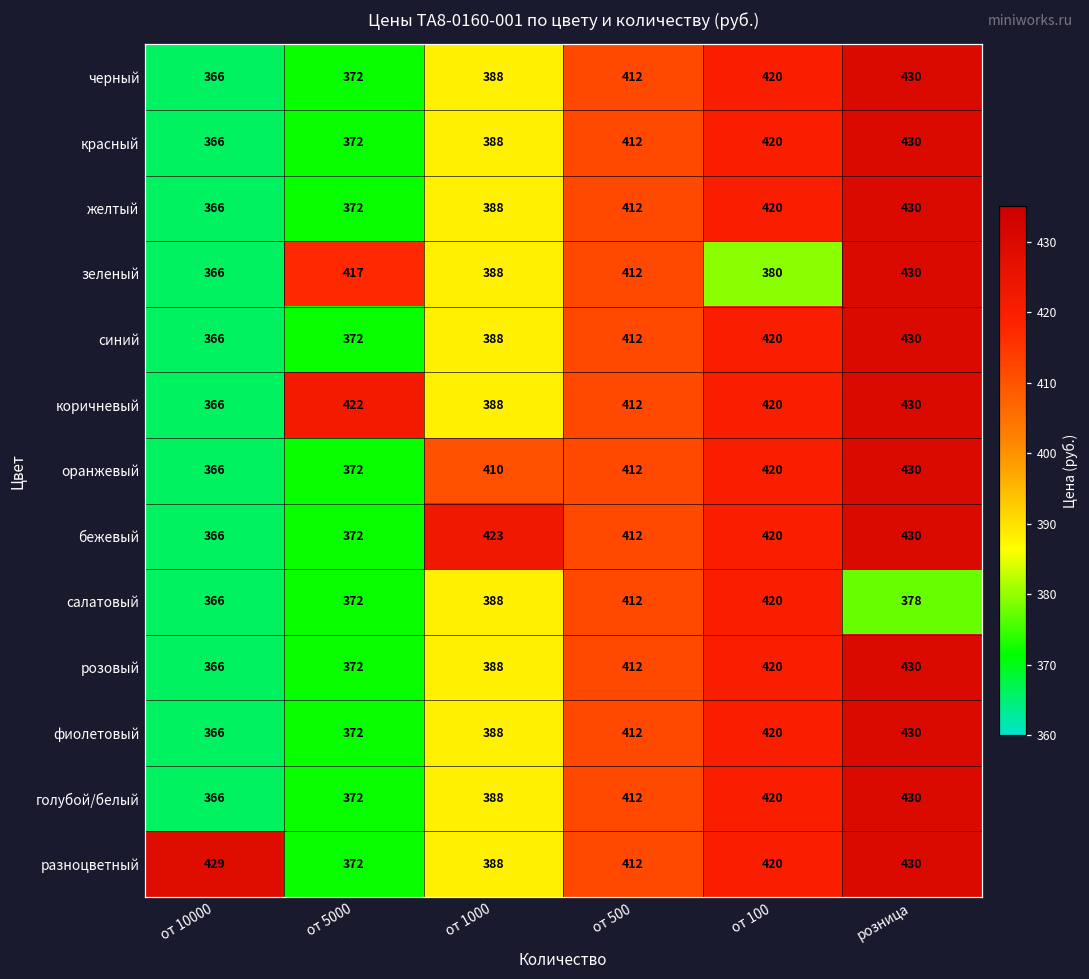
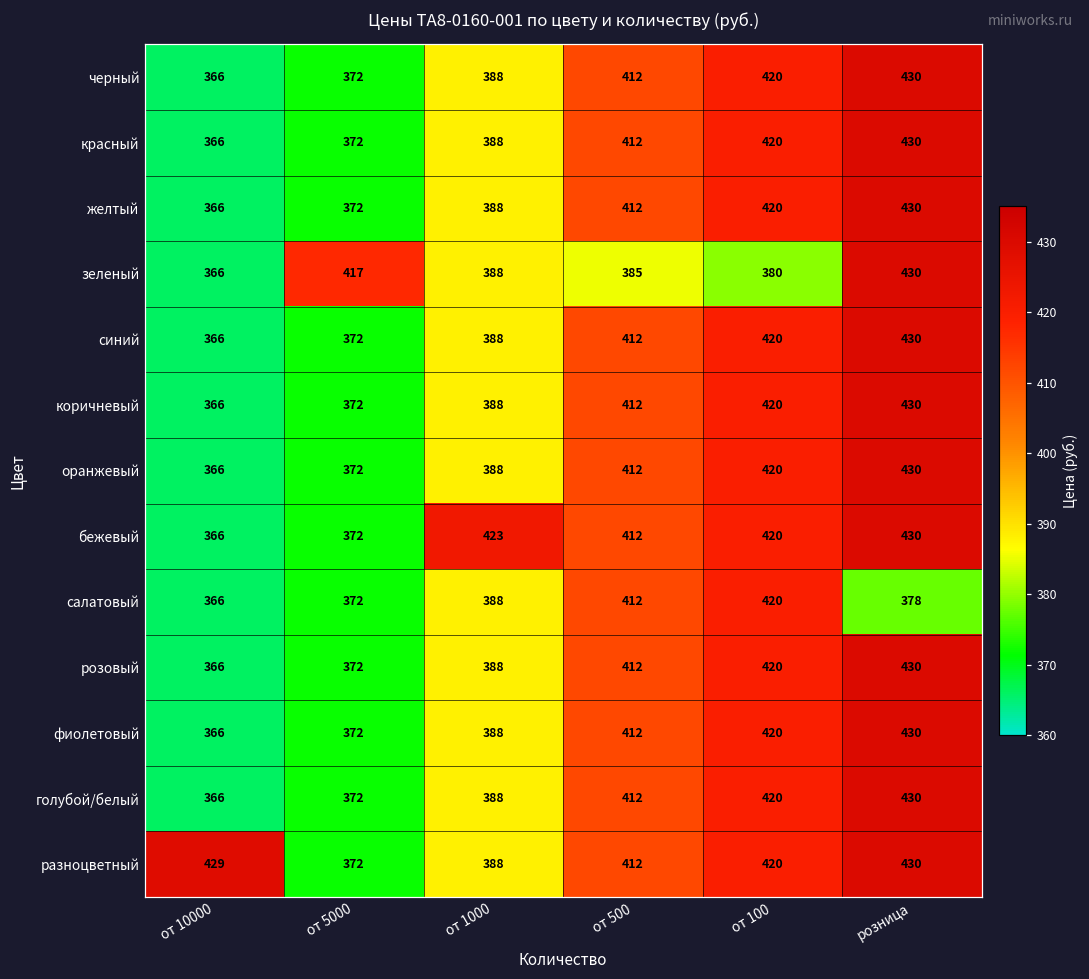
зеленый, от 500: 412 -> 385
коричневый, от 5000: 422 -> 372
оранжевый, от 1000: 410 -> 388
